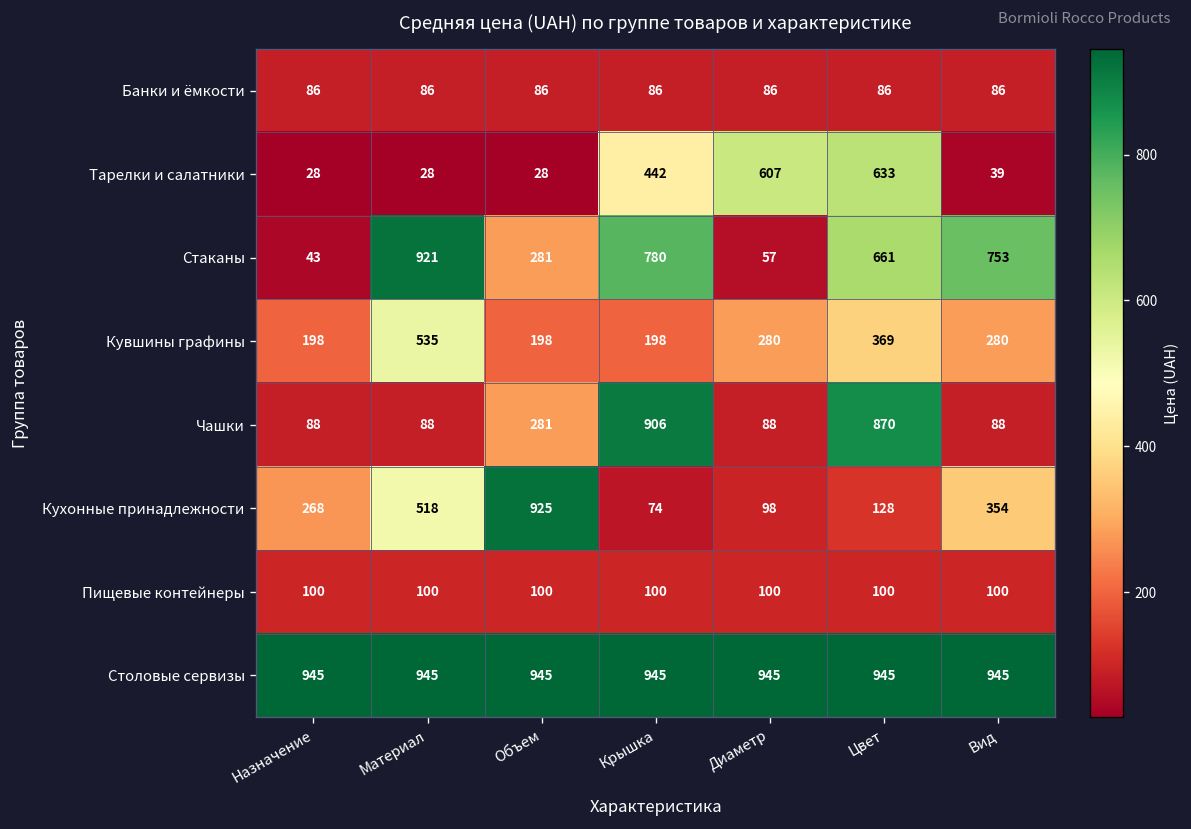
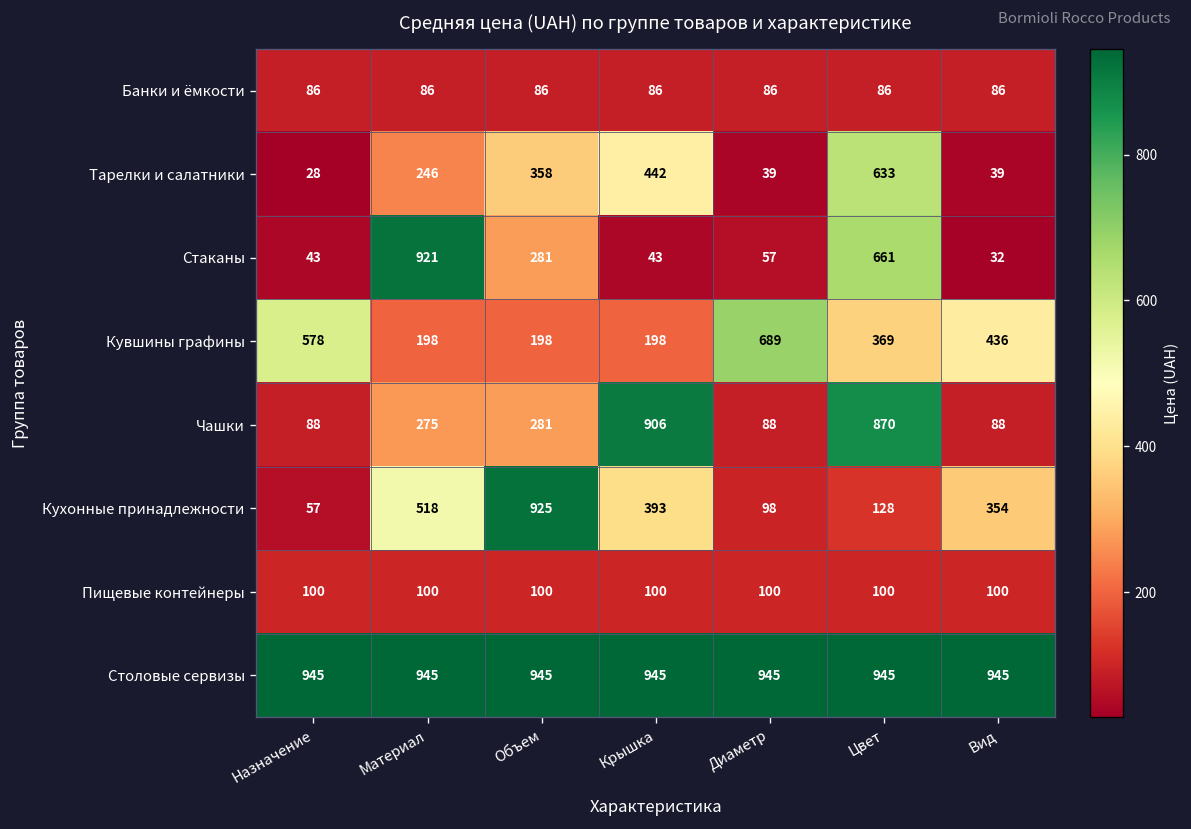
Тарелки и салатники, Материал: 28 -> 246
Тарелки и салатники, Объем: 28 -> 358
Тарелки и салатники, Диаметр: 607 -> 39
Стаканы, Крышка: 780 -> 43
Стаканы, Вид: 753 -> 32
Кувшины графины, Назначение: 198 -> 578
Кувшины графины, Материал: 535 -> 198
Кувшины графины, Диаметр: 280 -> 689
Кувшины графины, Вид: 280 -> 436
Чашки, Материал: 88 -> 275
Кухонные принадлежности, Назначение: 268 -> 57
Кухонные принадлежности, Крышка: 74 -> 393
